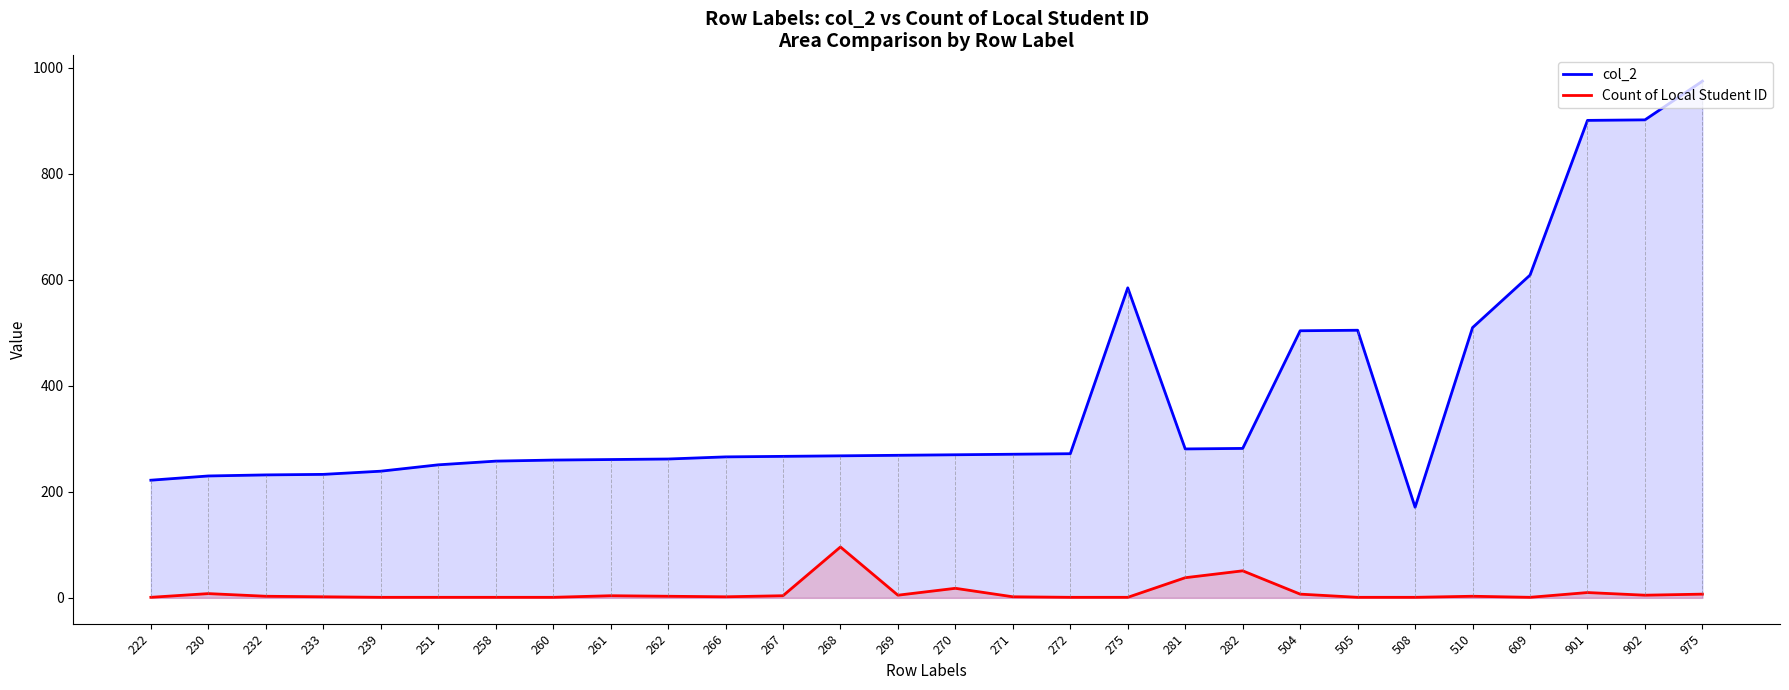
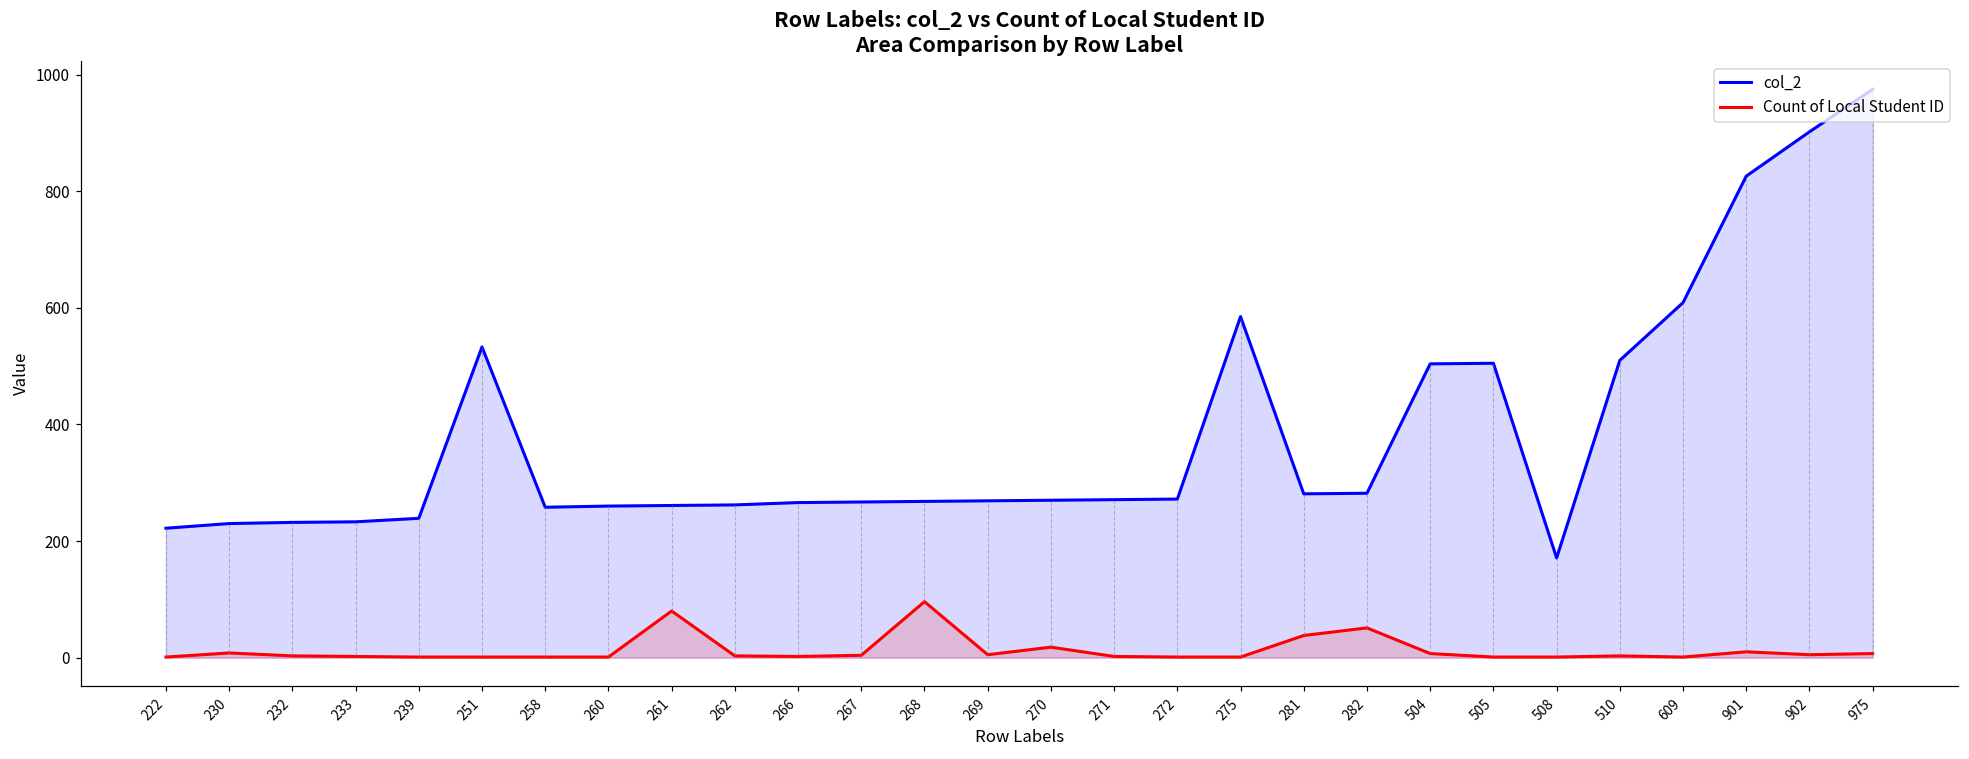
col_2, 251: 250 -> 530
Count of Local Student ID, 261: 0 -> 80
col_2, 901: 900 -> 830
